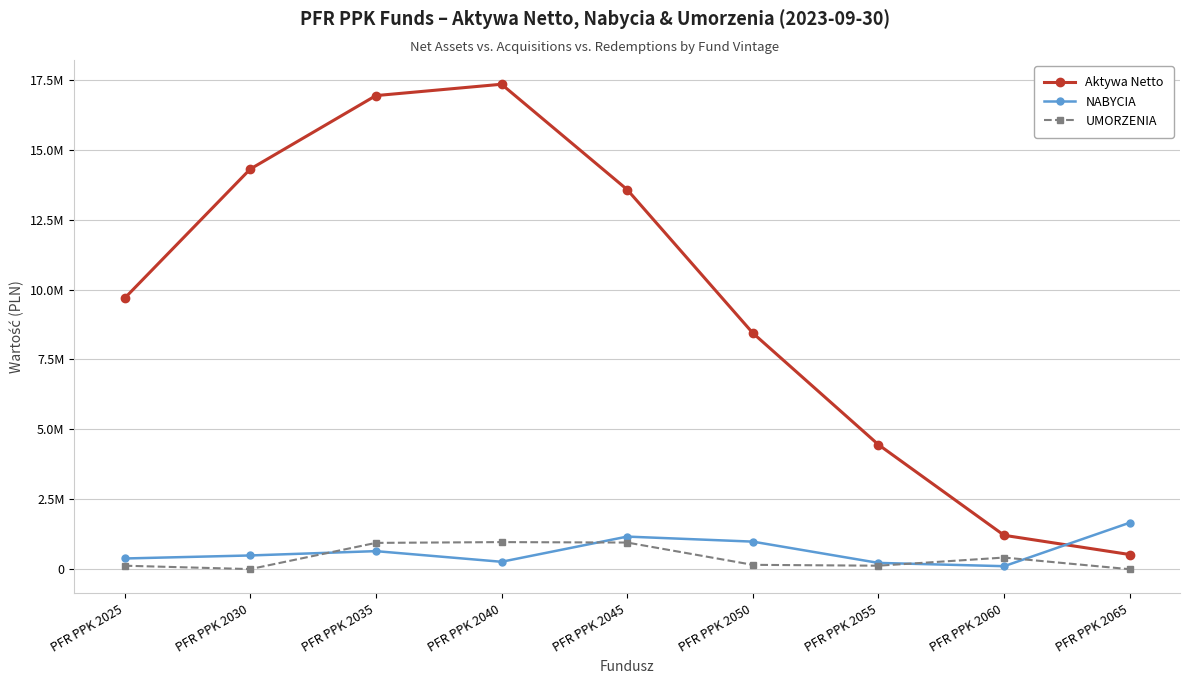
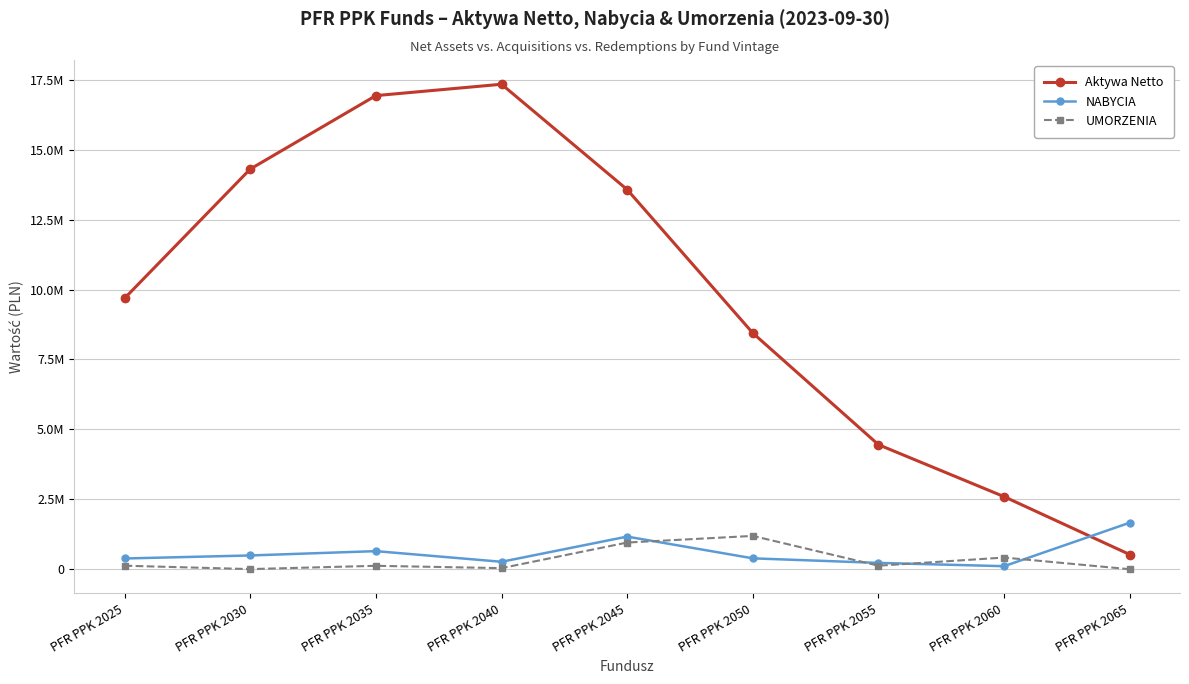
UMORZENIA, PFR PPK 2035: 900000 -> 100000
UMORZENIA, PFR PPK 2040: 1000000 -> 0
NABYCIA, PFR PPK 2050: 1000000 -> 400000
UMORZENIA, PFR PPK 2050: 200000 -> 1200000
Aktywa Netto, PFR PPK 2060: 1200000 -> 2600000
